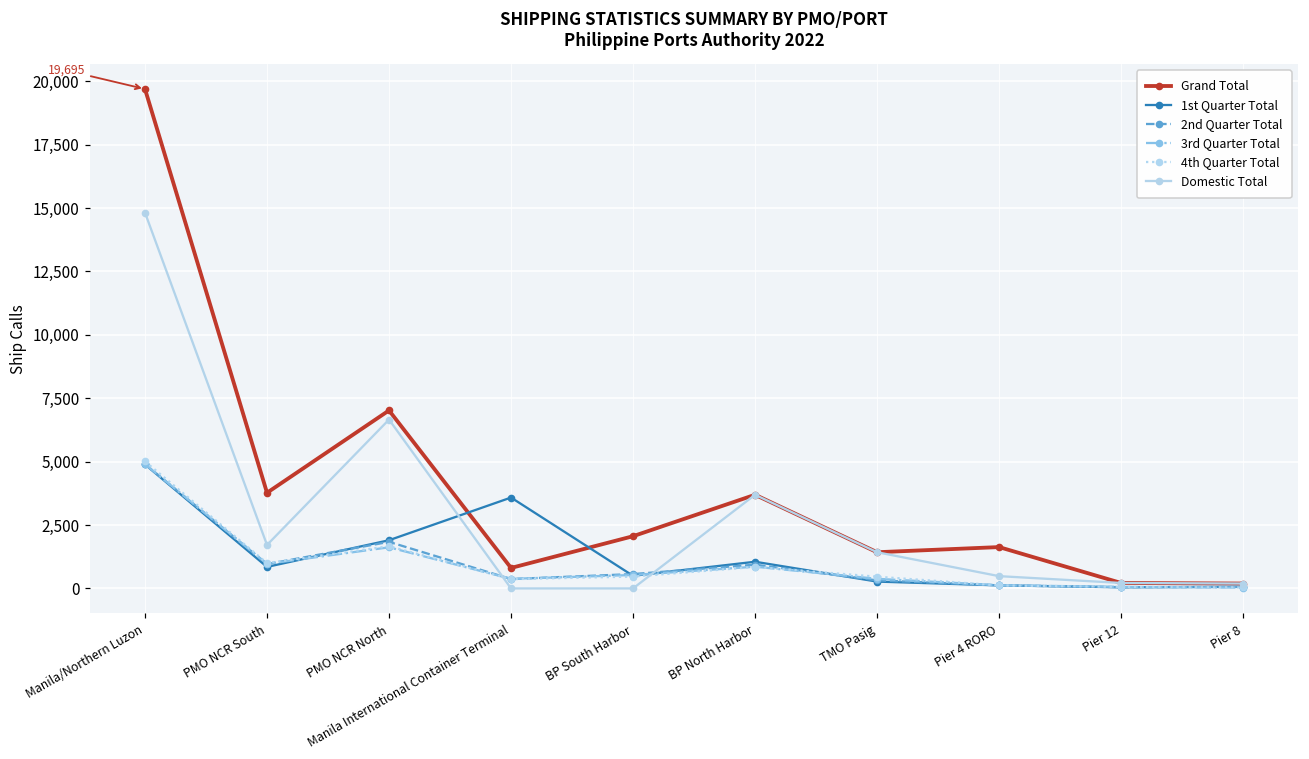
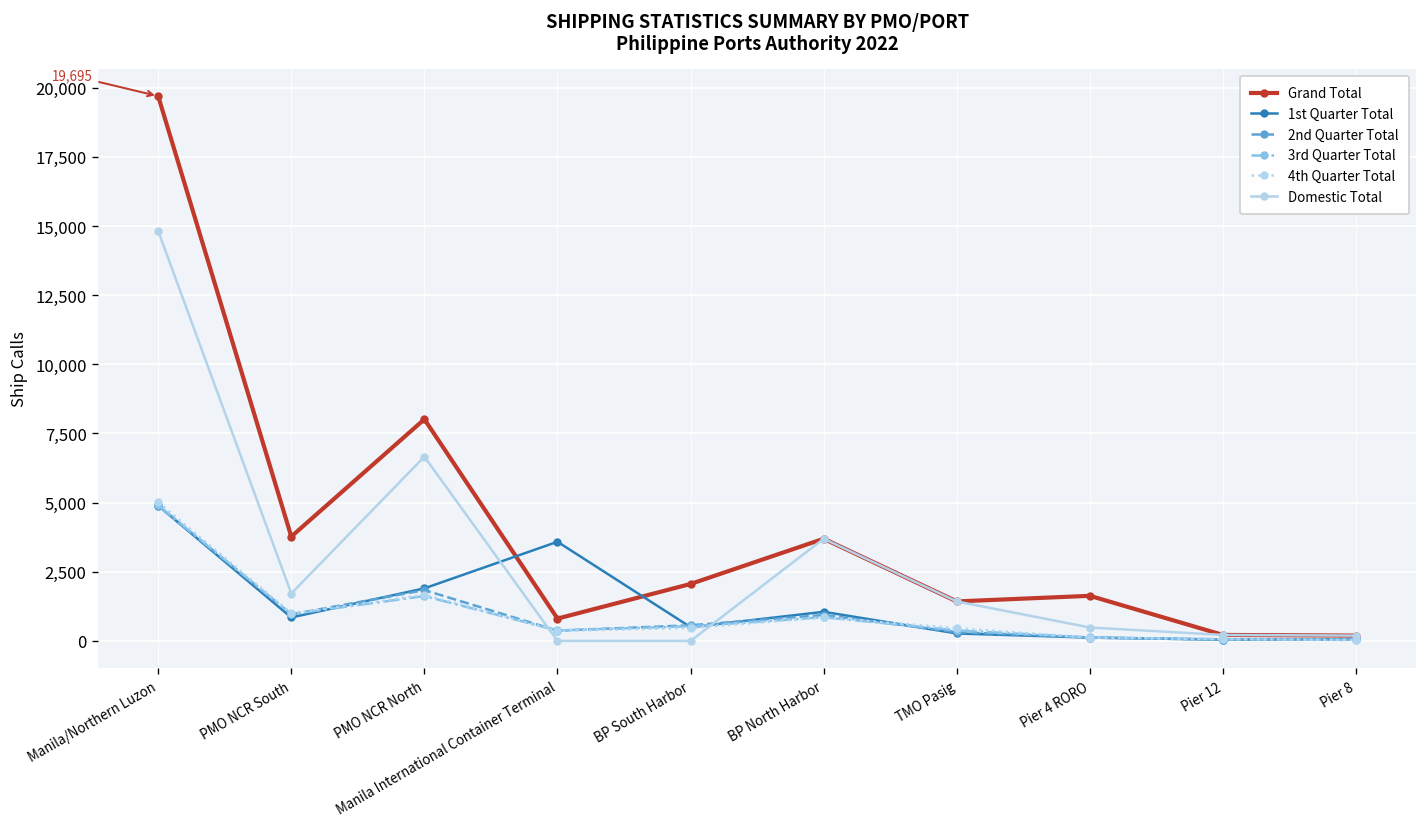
Grand Total, PMO NCR North: 7,000 -> 8,000
